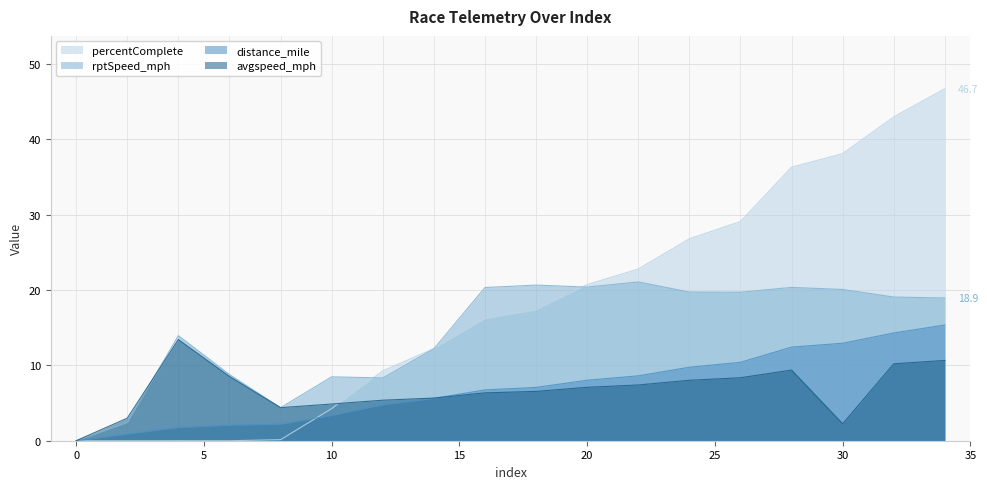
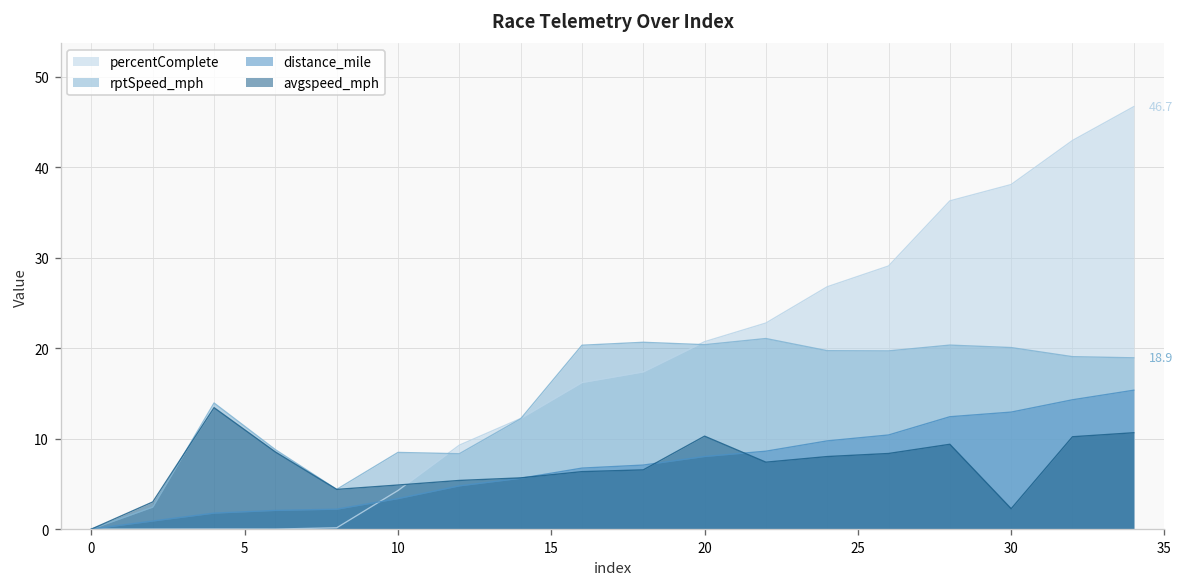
avgspeed_mph, 20: 7 -> 10
